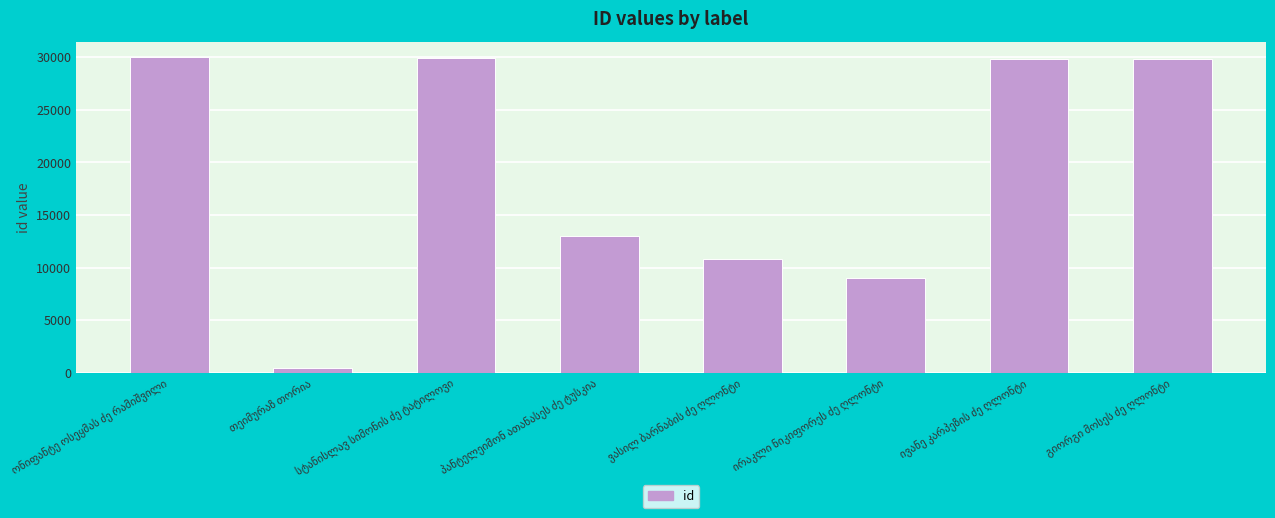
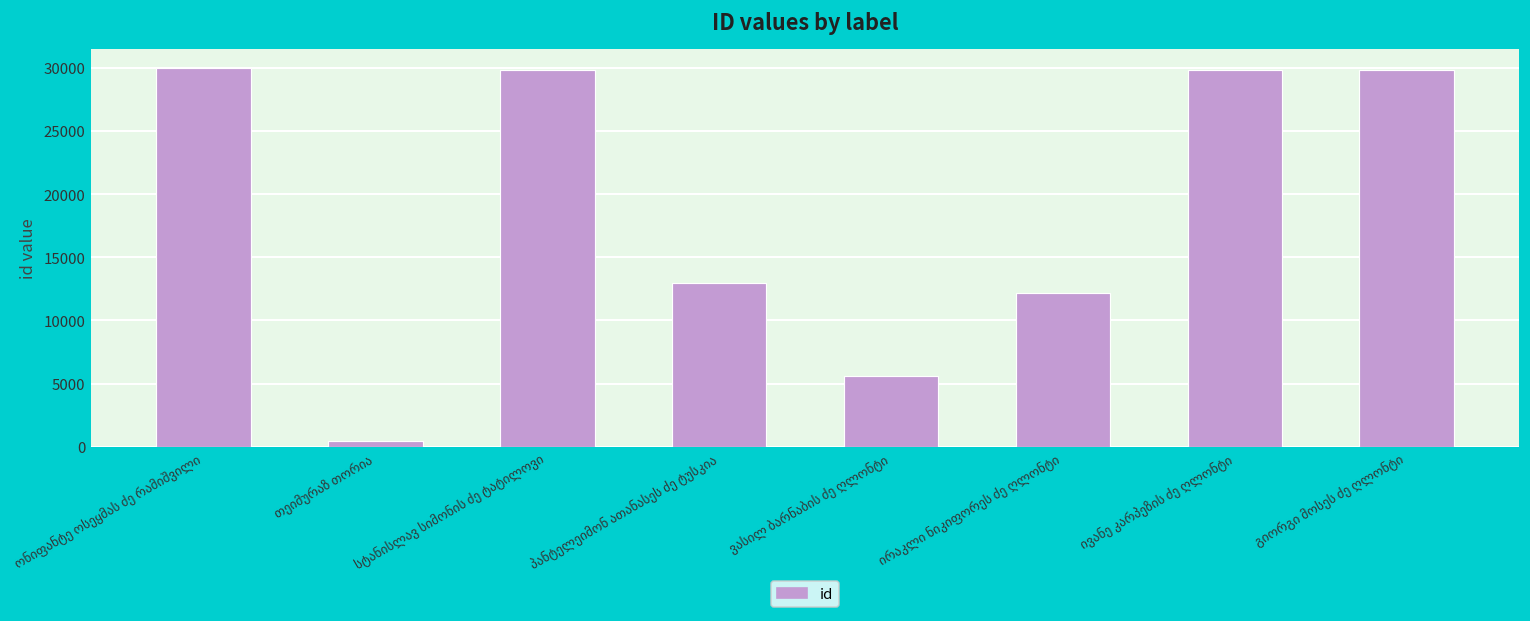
ვასილ ბარნაბის ძე ღლონტი: 10800 -> 5600
ირაკლი ნიკიფორეს ძე ღლონტი: 9000 -> 12200
